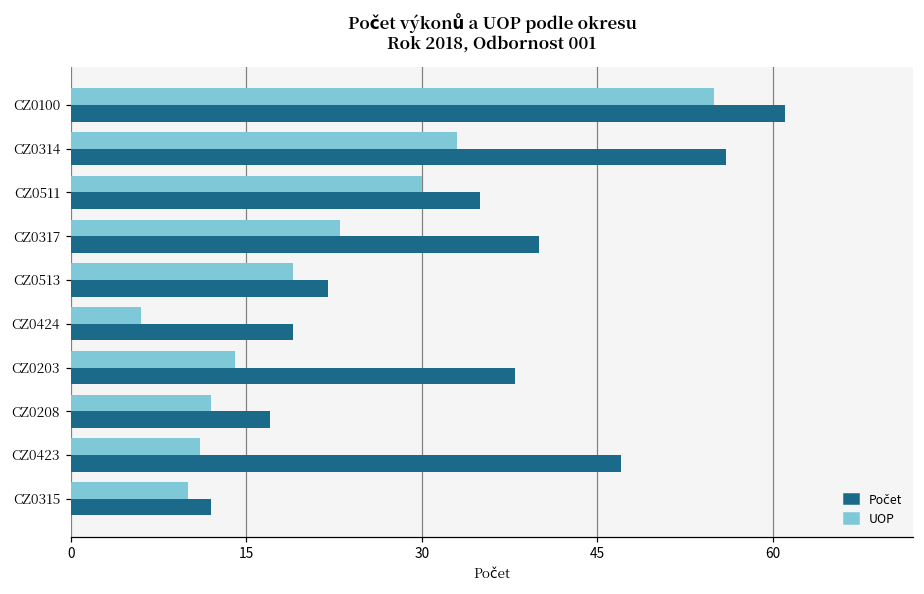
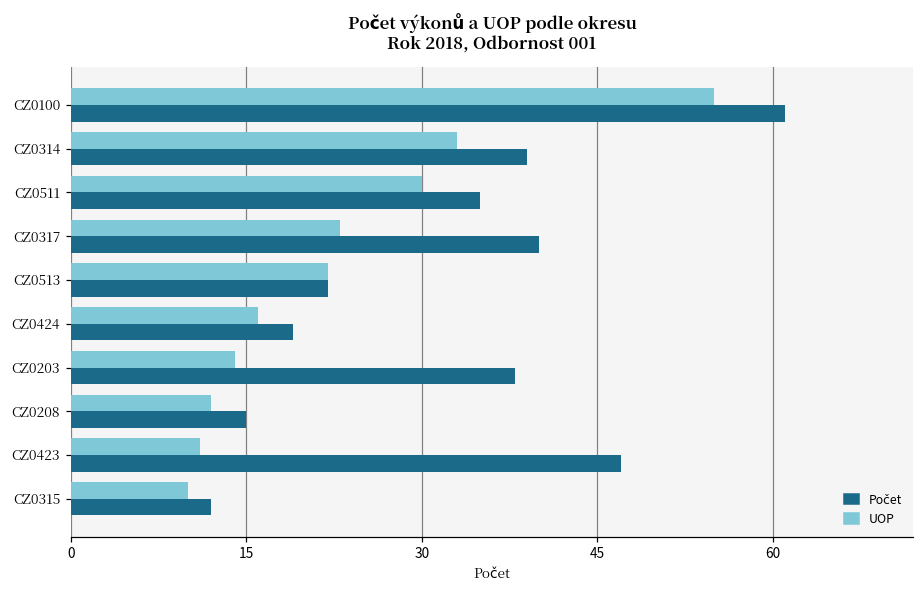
Počet, CZ0314: 56 -> 39
UOP, CZ0513: 19 -> 22
UOP, CZ0424: 6 -> 16
Počet, CZ0208: 17 -> 15
